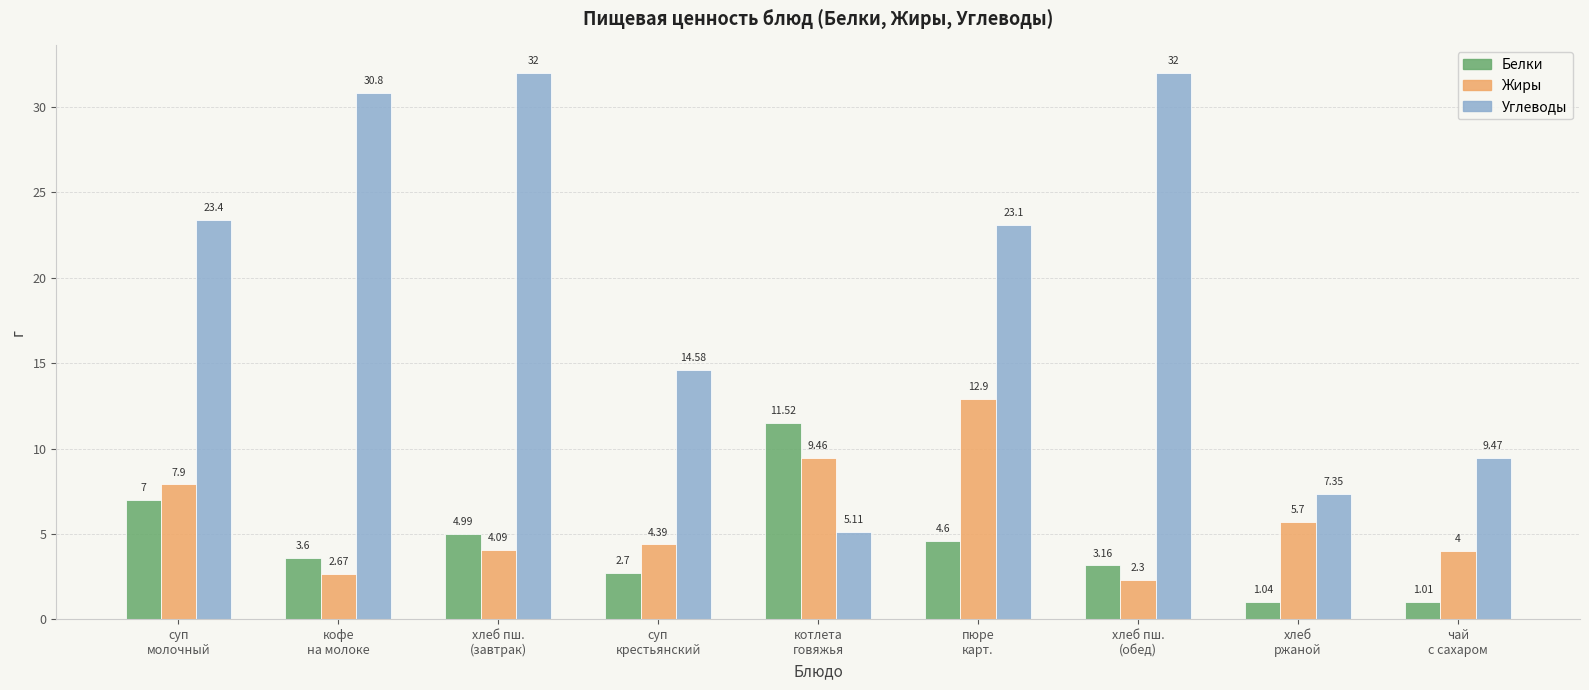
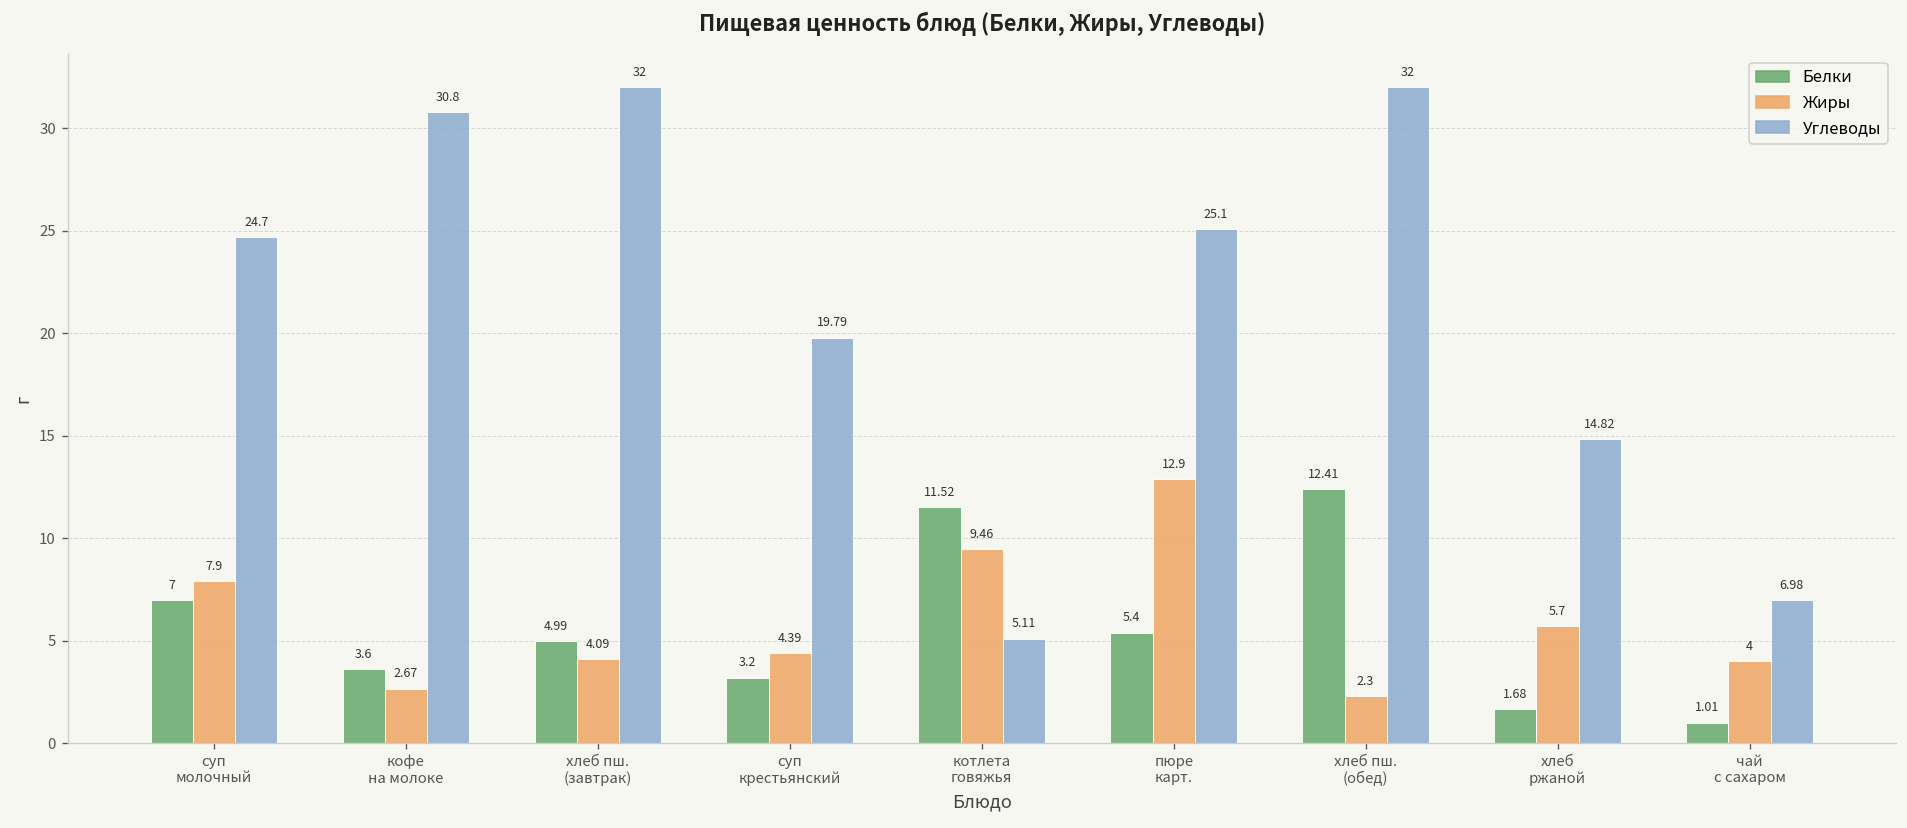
Углеводы, суп молочный: 23.4 -> 24.7
Белки, суп крестьянский: 2.7 -> 3.2
Углеводы, суп крестьянский: 14.58 -> 19.79
Белки, пюре карт.: 4.6 -> 5.4
Углеводы, пюре карт.: 23.1 -> 25.1
Белки, хлеб пш. (обед): 3.16 -> 12.41
Белки, хлеб ржаной: 1.04 -> 1.68
Углеводы, хлеб ржаной: 7.35 -> 14.82
Углеводы, чай с сахаром: 9.47 -> 6.98
